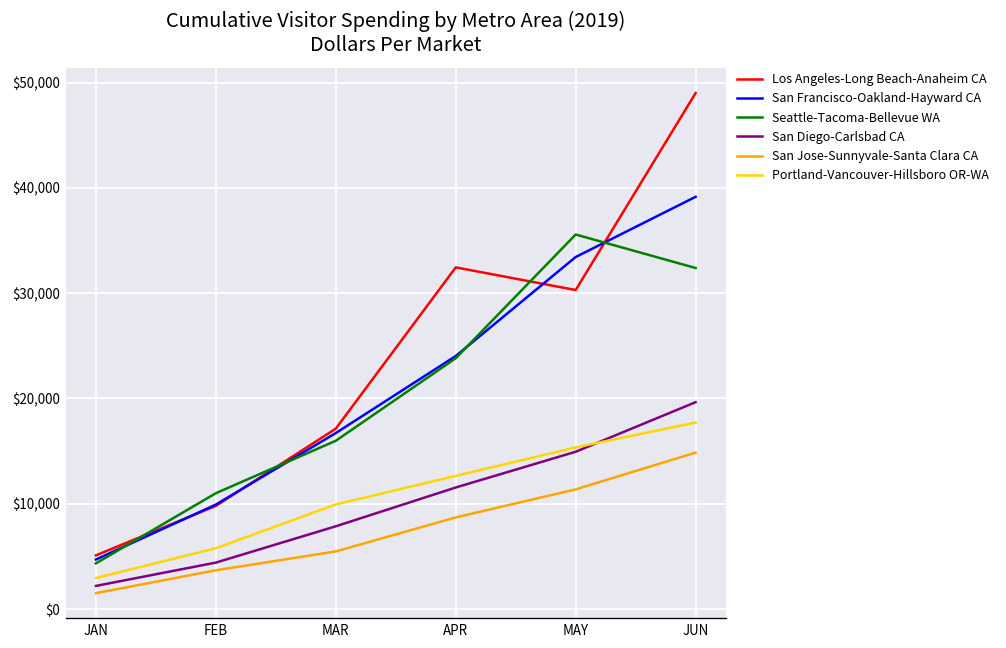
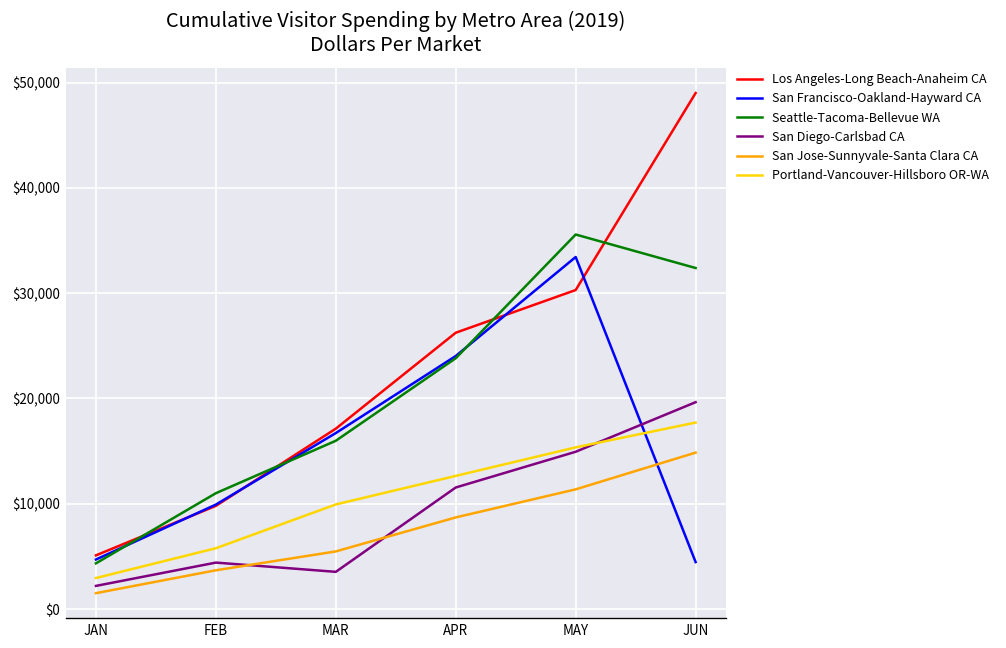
San Diego-Carlsbad CA, MAR: $8,000 -> $4,000
Los Angeles-Long Beach-Anaheim CA, APR: $32,000 -> $26,000
San Francisco-Oakland-Hayward CA, JUN: $39,000 -> $4,000
